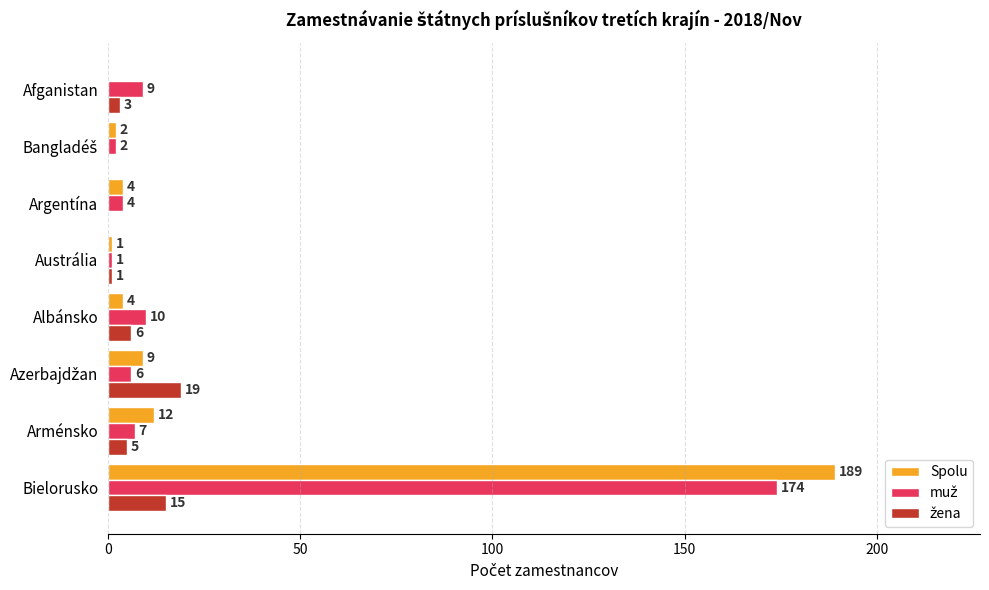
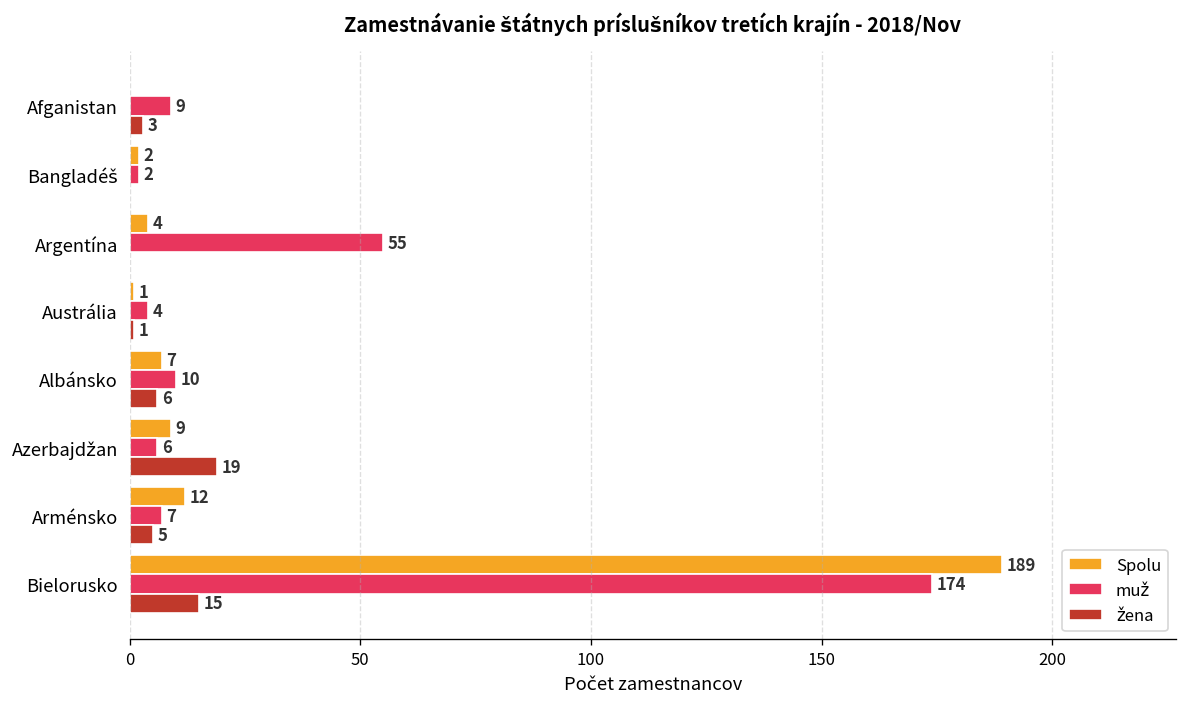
muž, Argentína: 4 -> 55
muž, Austrália: 1 -> 4
Spolu, Albánsko: 4 -> 7
